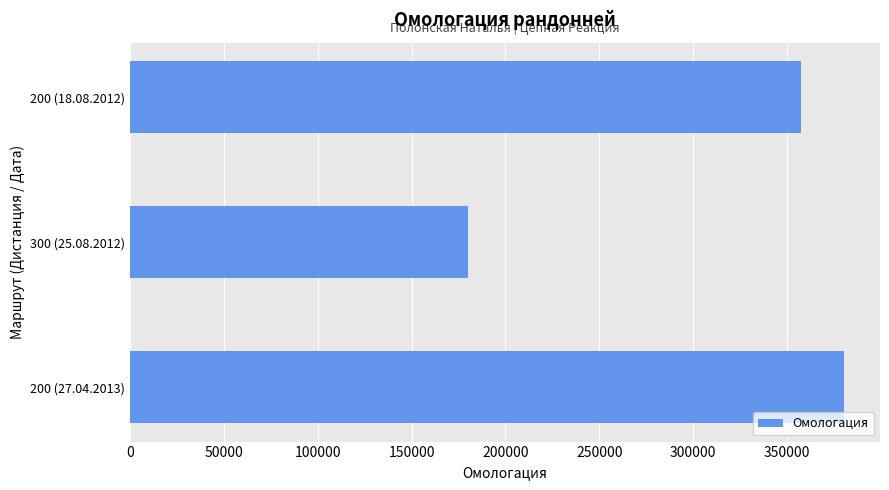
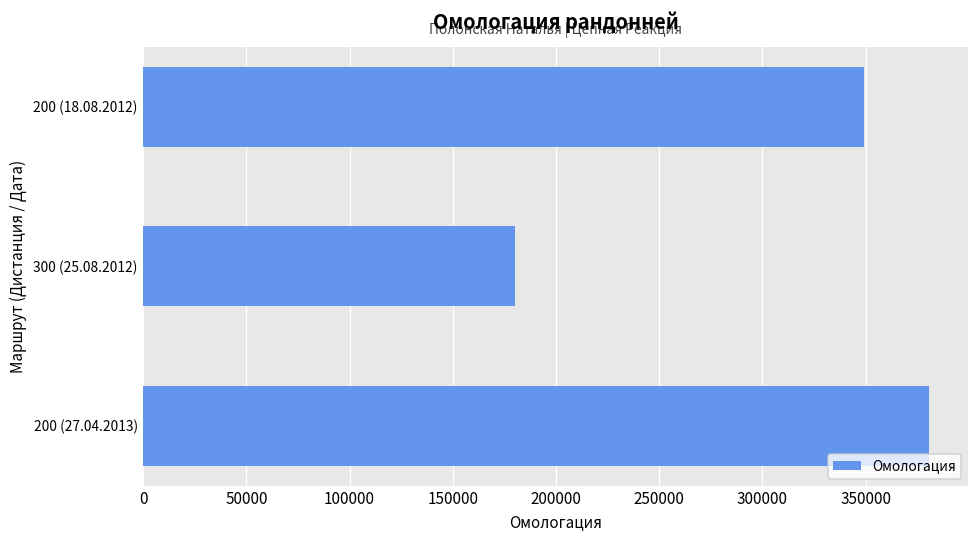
200 (18.08.2012): 358000 -> 349000
